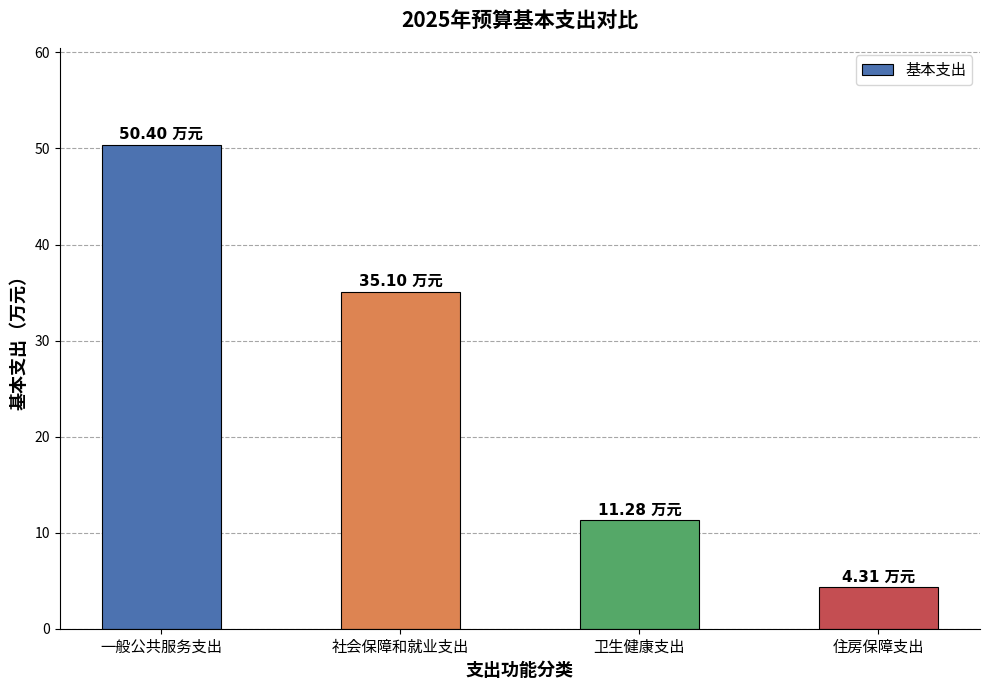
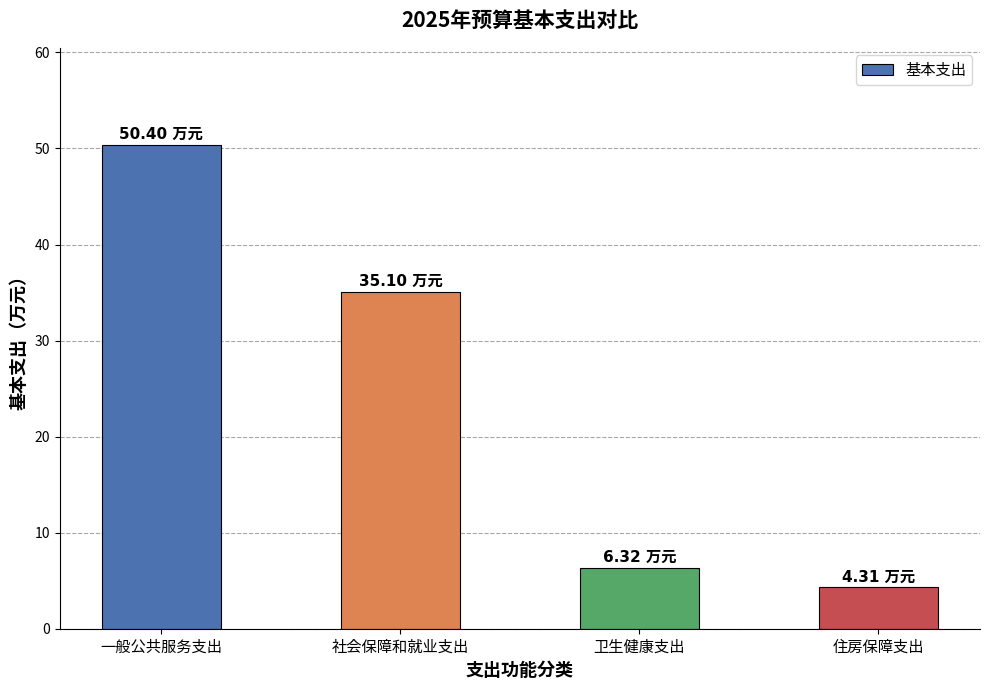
卫生健康支出: 11.28 -> 6.32
